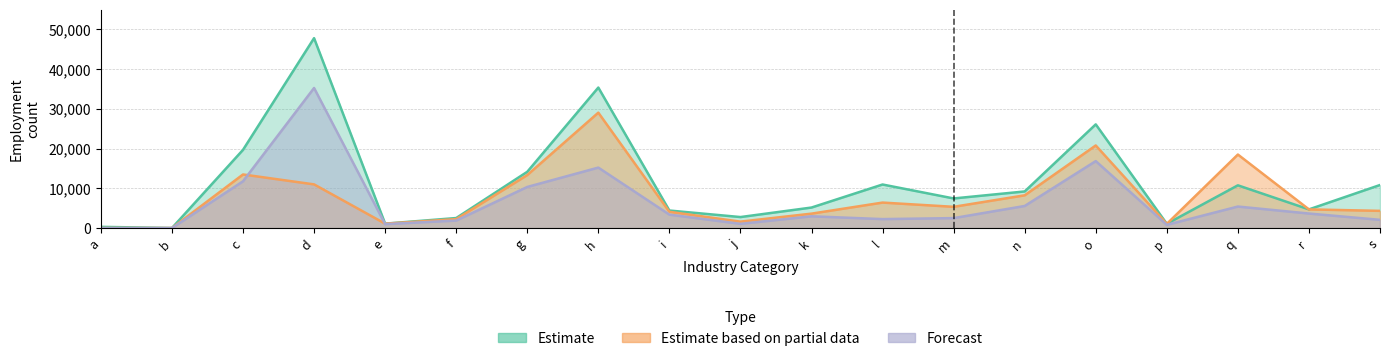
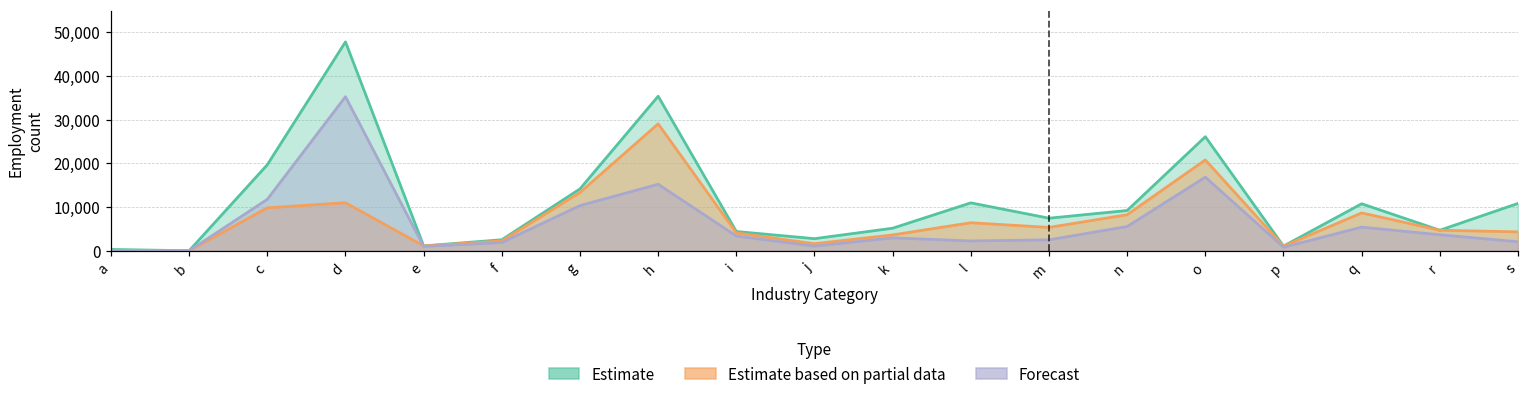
Estimate based on partial data, c: 13,000 -> 10,000
Estimate based on partial data, q: 18,000 -> 9,000
